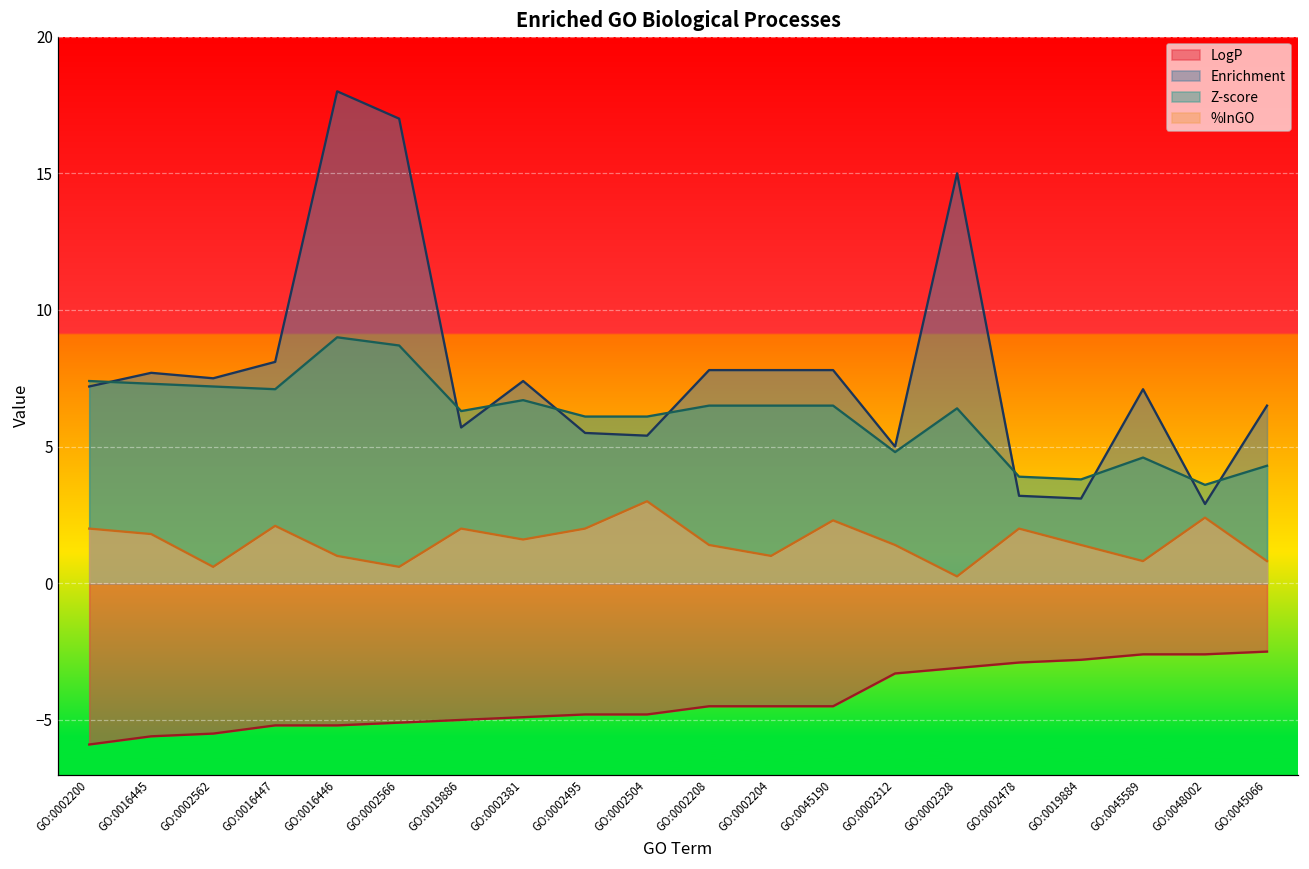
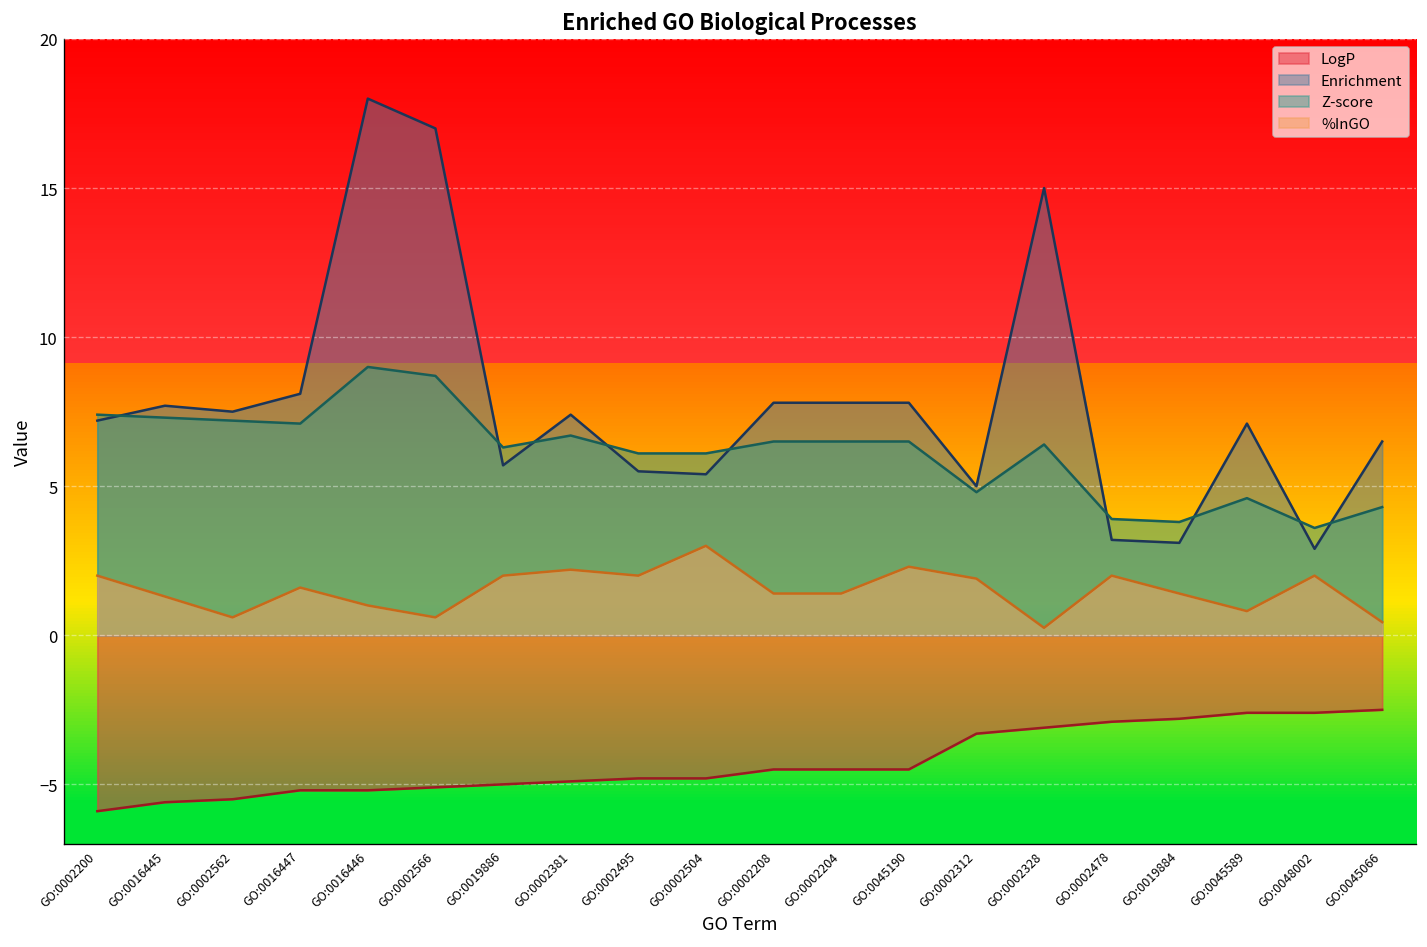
%InGO, GO:0016445: 1.8 -> 1.3
%InGO, GO:0016447: 2.1 -> 1.6
%InGO, GO:0002381: 1.6 -> 2.2
%InGO, GO:0002204: 1.0 -> 1.4
%InGO, GO:0002312: 1.4 -> 1.9
%InGO, GO:0048002: 2.4 -> 2.0
%InGO, GO:0045066: 0.8 -> 0.4
